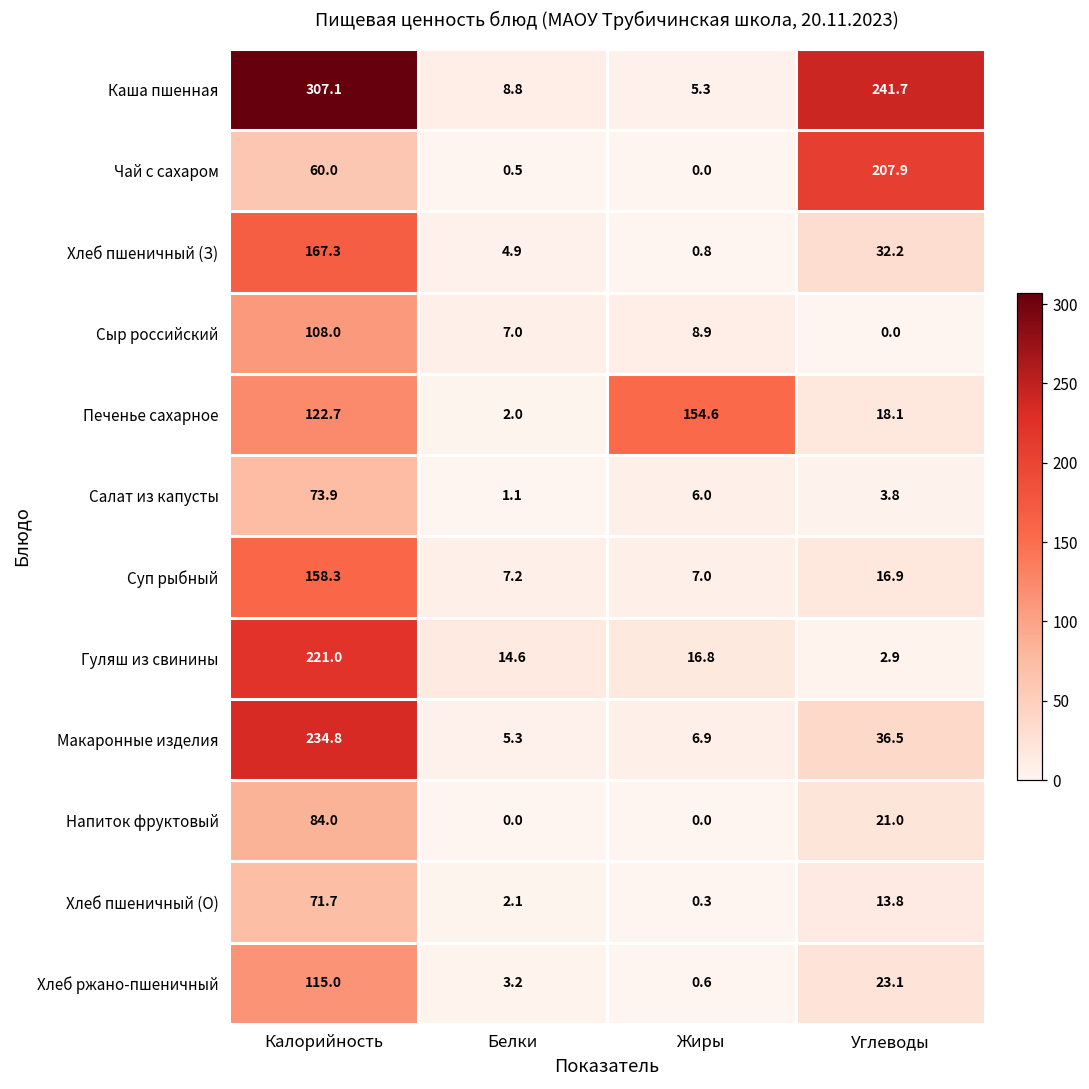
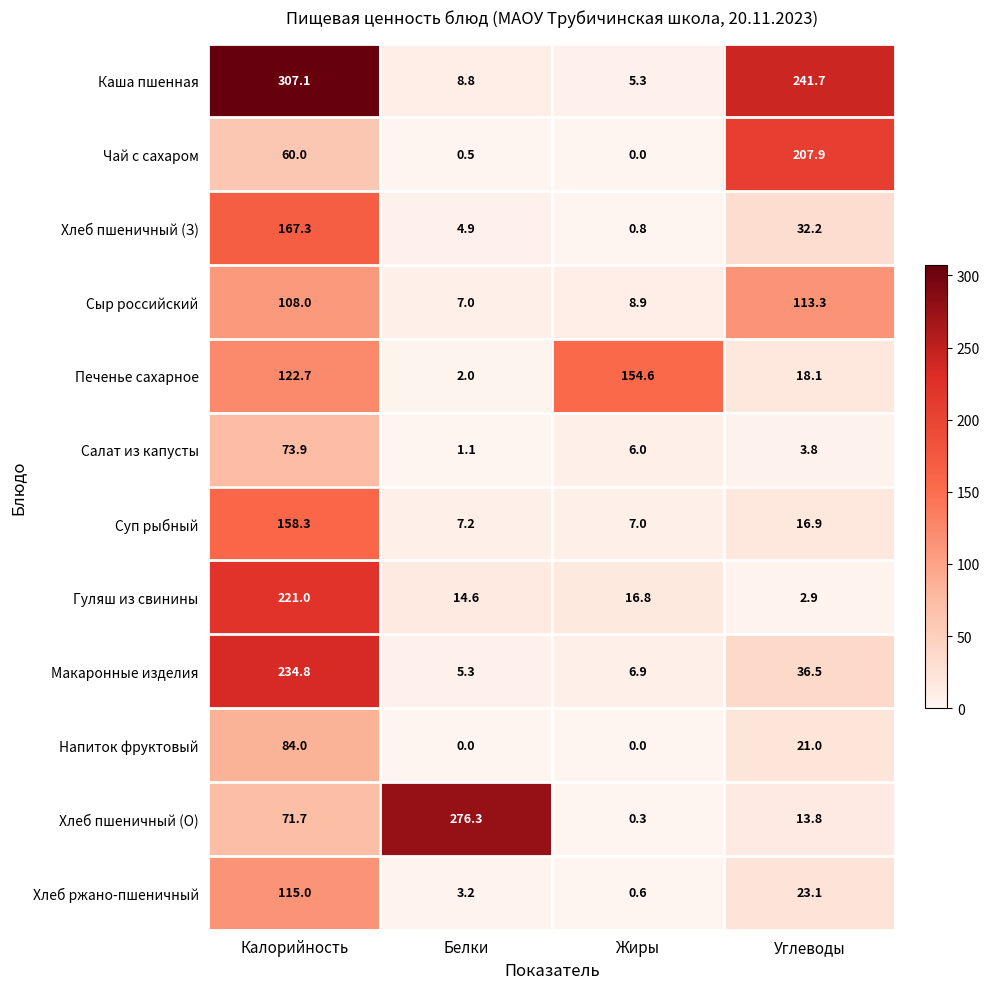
Сыр российский, Углеводы: 0.0 -> 113.3
Хлеб пшеничный (О), Белки: 2.1 -> 276.3
